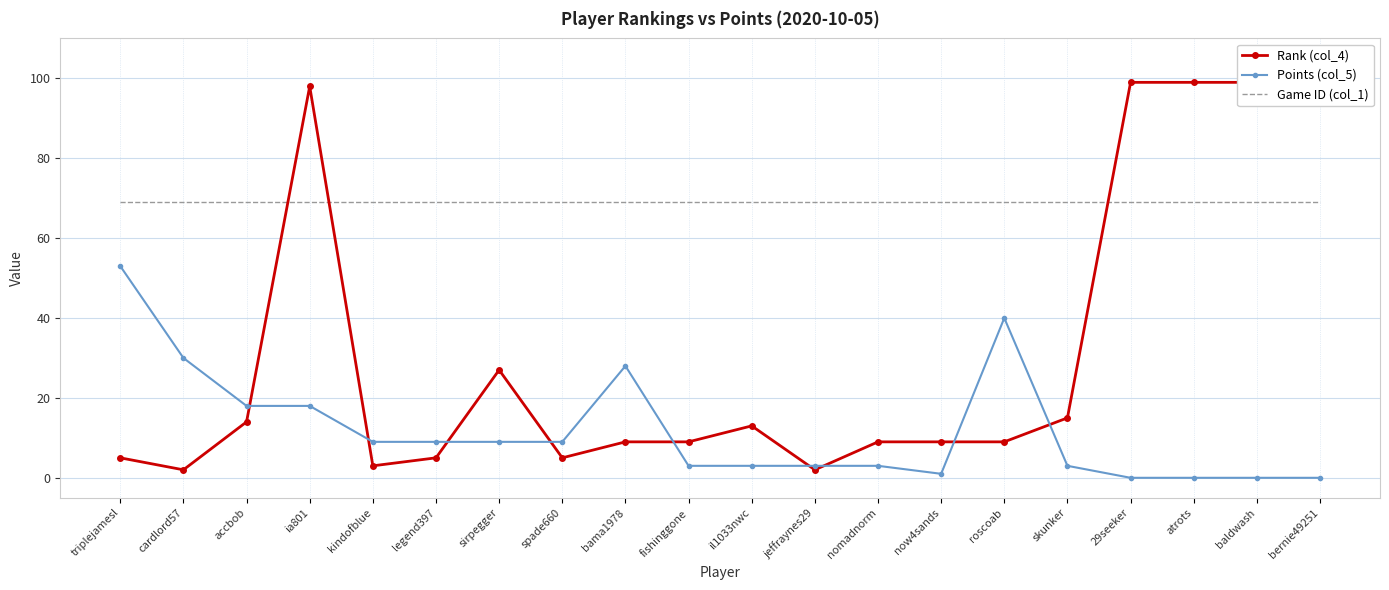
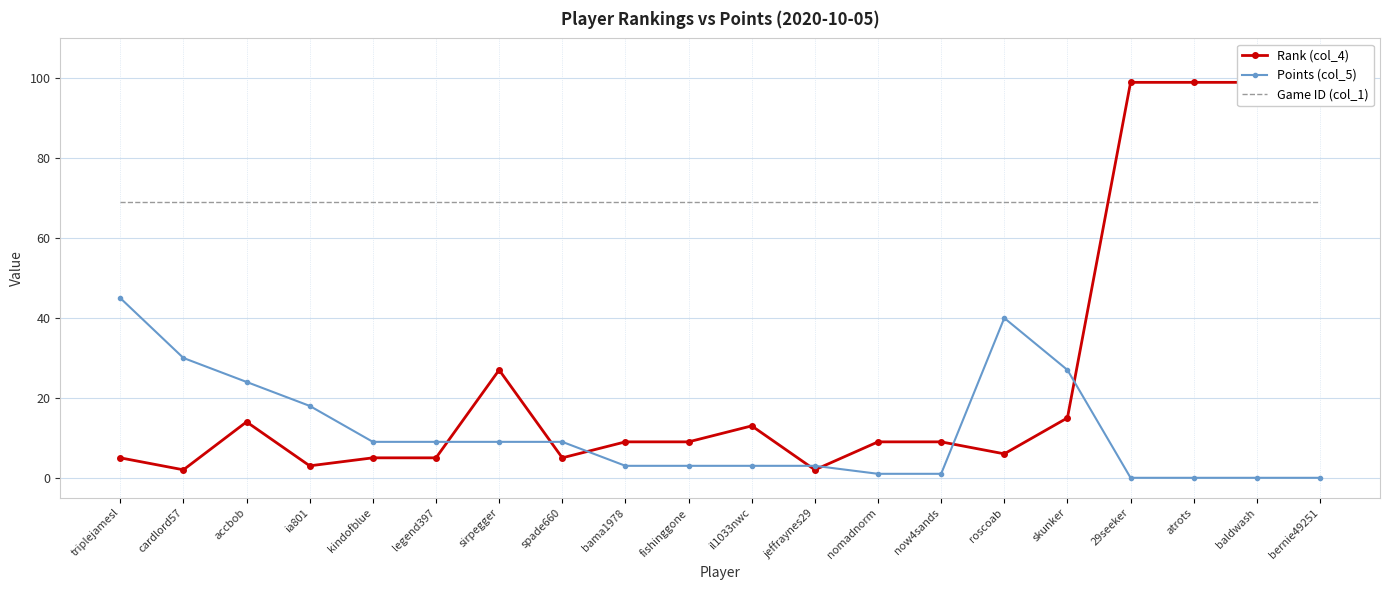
Points (col_5), triplejamesl: 53 -> 45
Points (col_5), accbob: 18 -> 24
Rank (col_4), ia801: 98 -> 3
Rank (col_4), kindofblue: 3 -> 5
Points (col_5), bama1978: 28 -> 3
Points (col_5), nomadnorm: 3 -> 1
Rank (col_4), roscoab: 9 -> 6
Points (col_5), skunker: 3 -> 27
